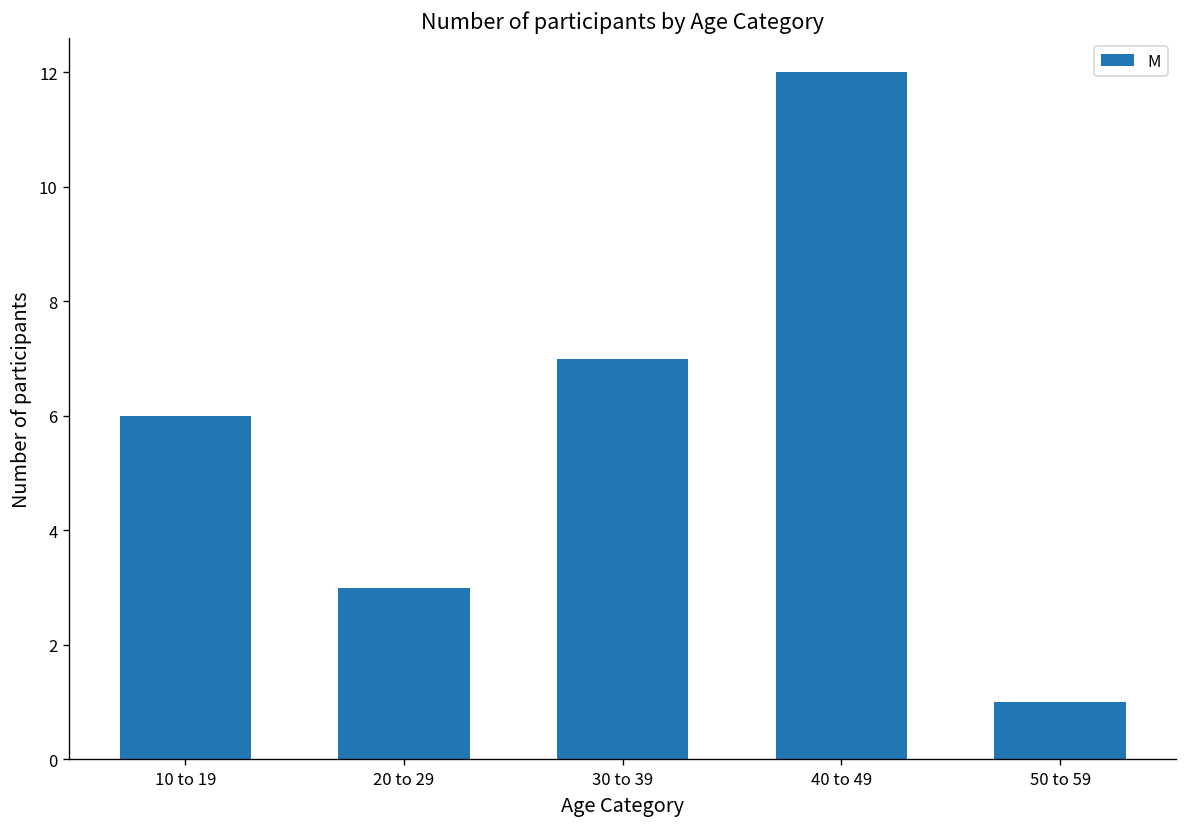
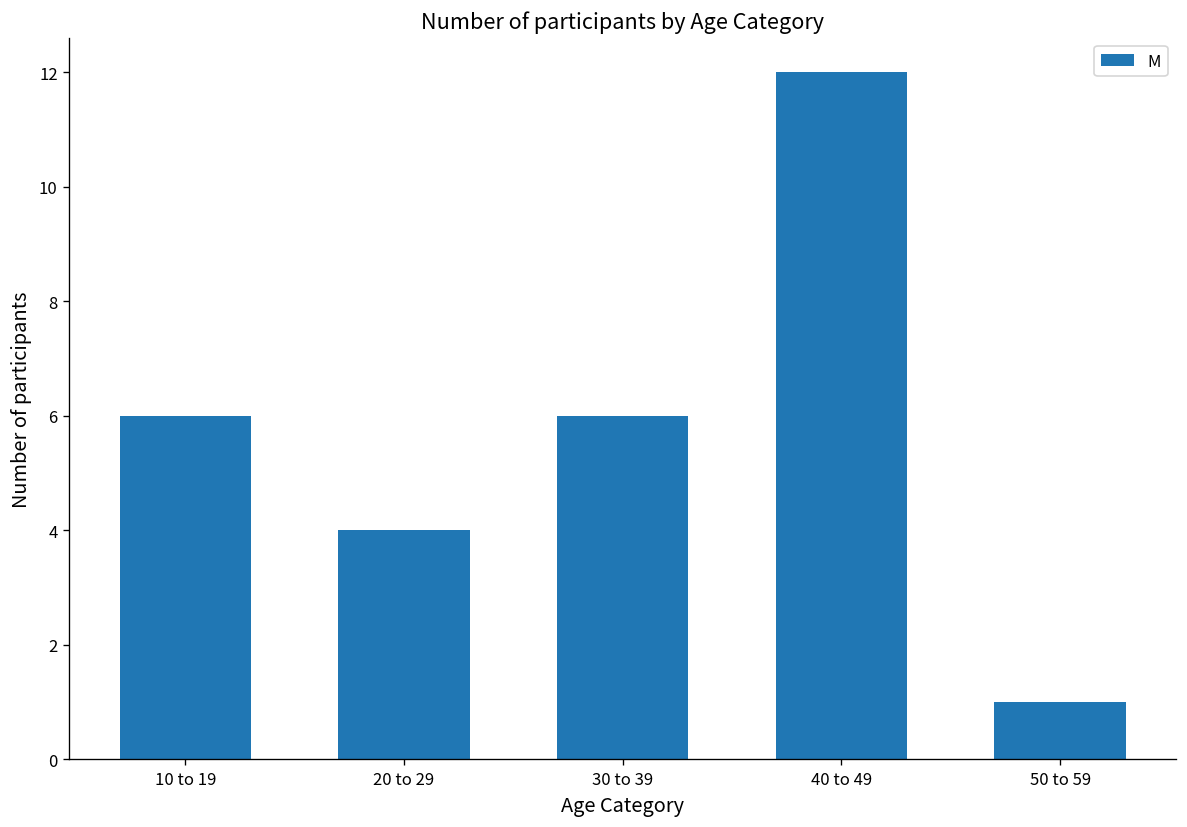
20 to 29: 3 -> 4
30 to 39: 7 -> 6
